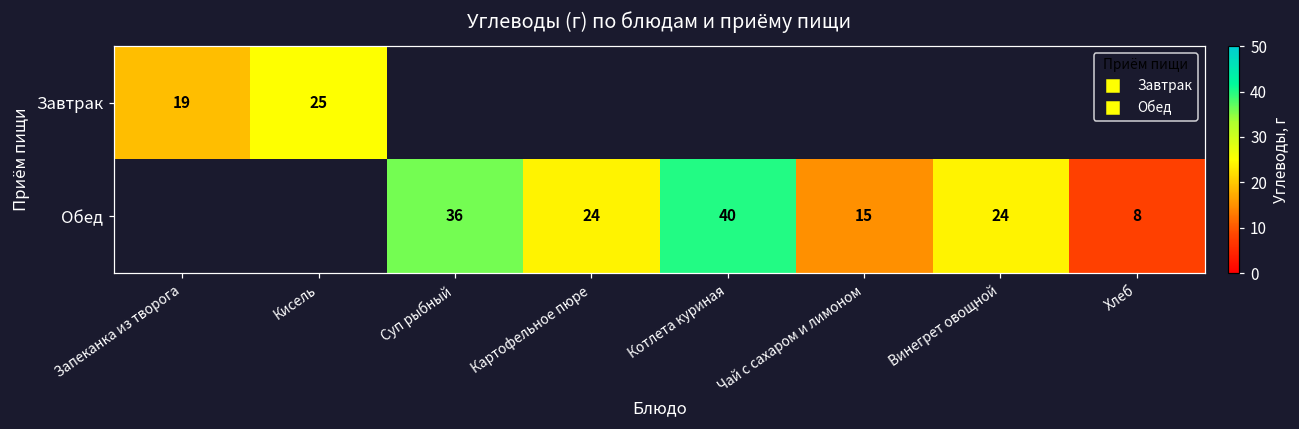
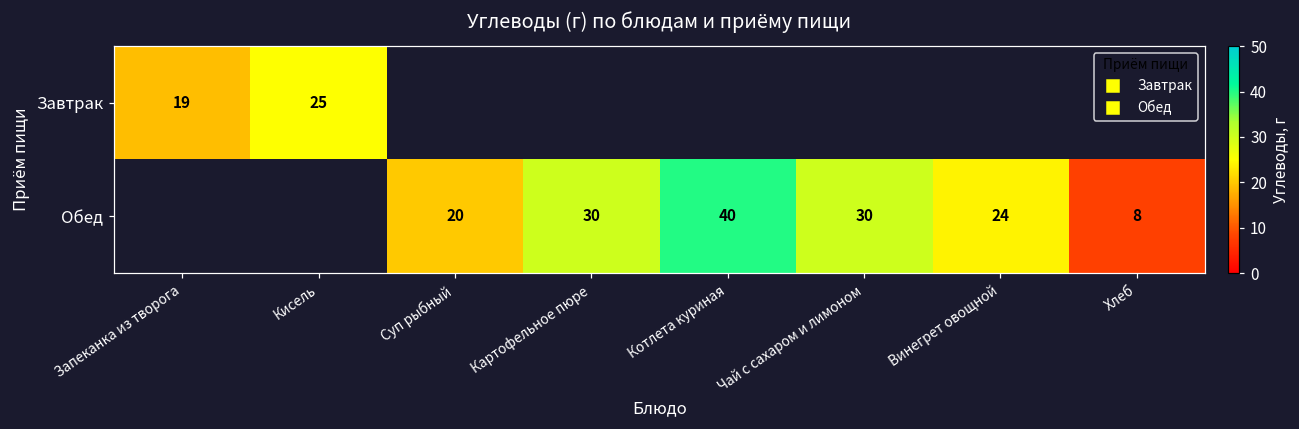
Обед, Суп рыбный: 36 -> 20
Обед, Картофельное пюре: 24 -> 30
Обед, Чай с сахаром и лимоном: 15 -> 30
